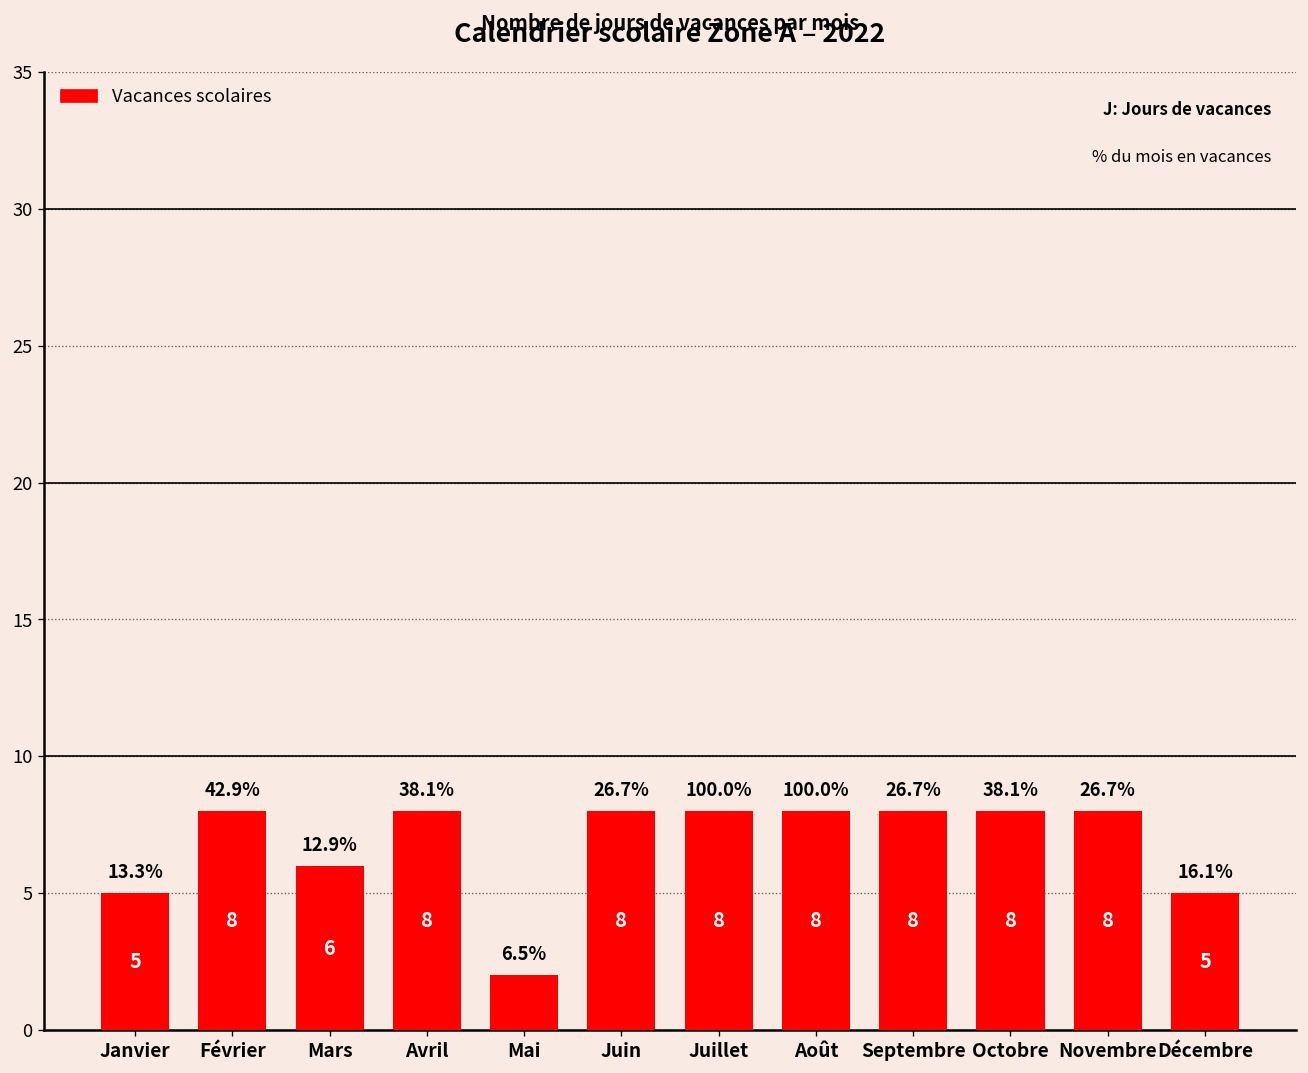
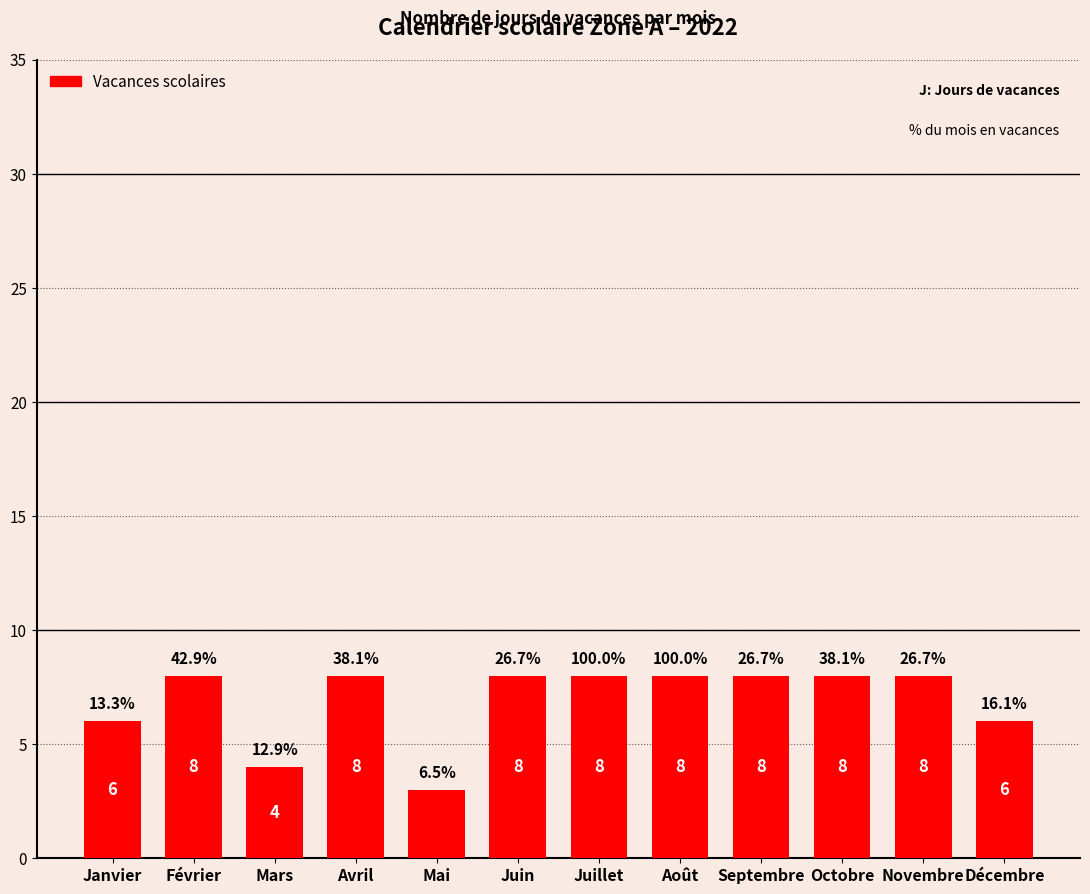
Janvier: 5 -> 6
Mars: 6 -> 4
Mai: 2 -> 3
Décembre: 5 -> 6
